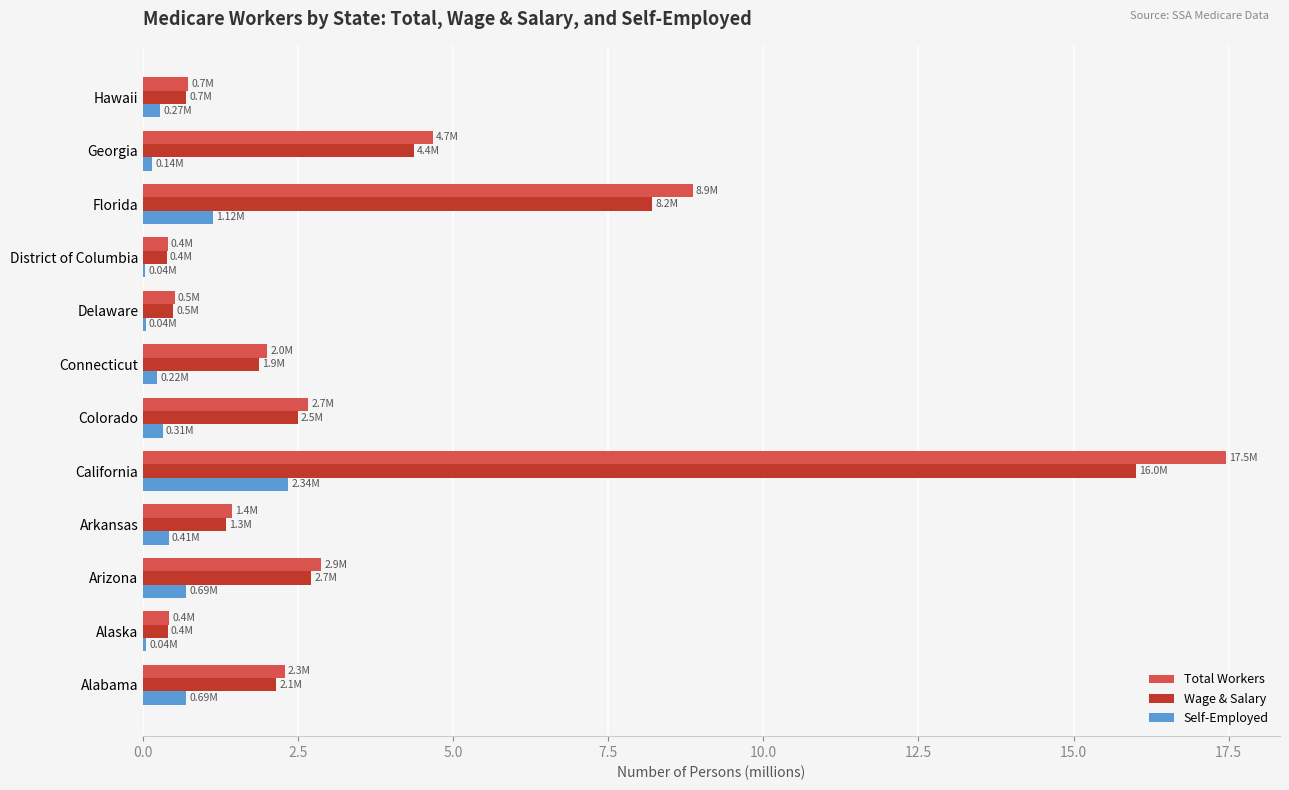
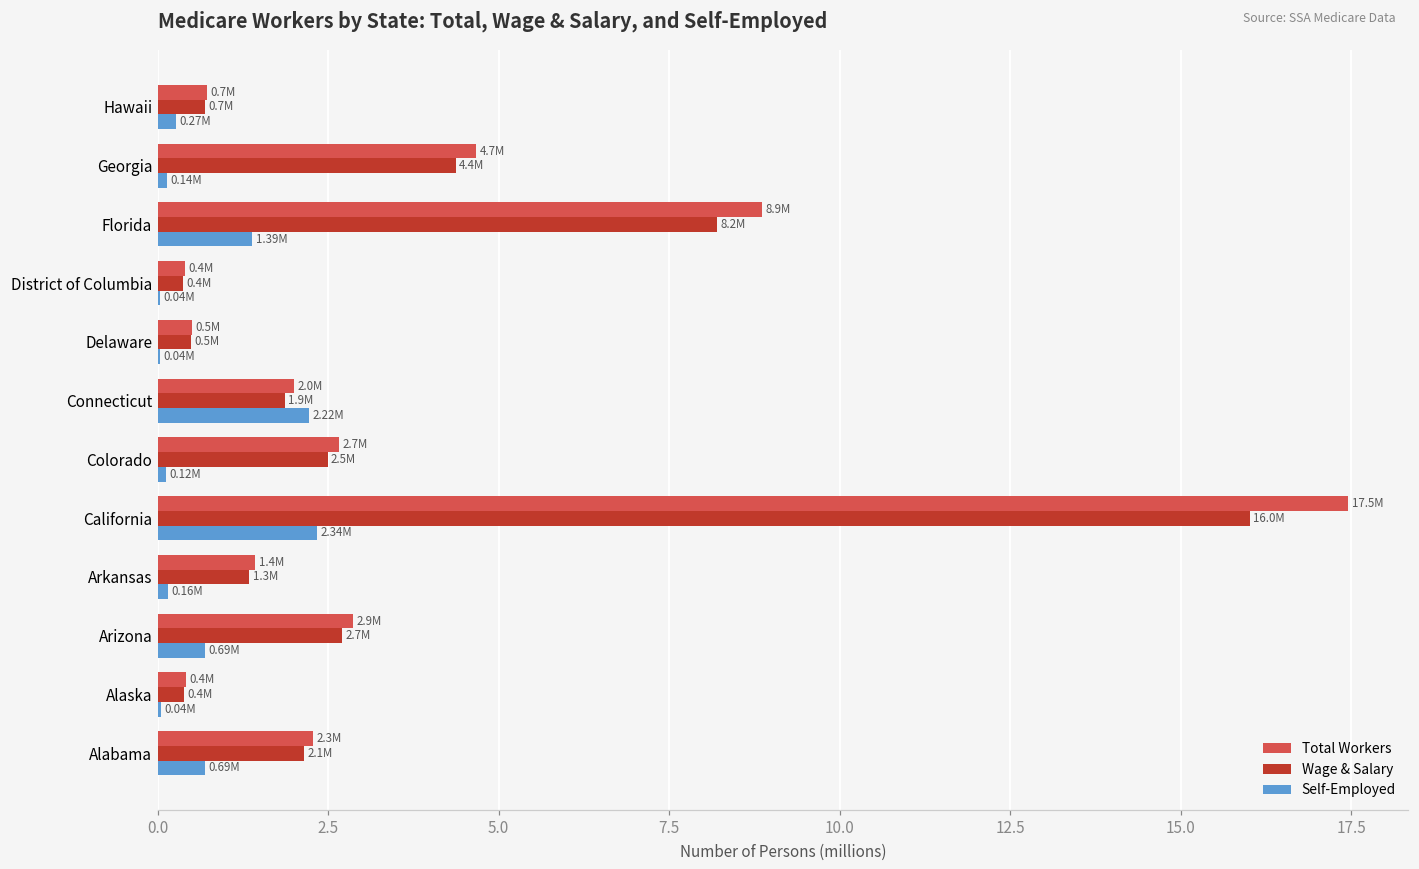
Self-Employed, Florida: 1.12M -> 1.39M
Self-Employed, Connecticut: 0.22M -> 2.22M
Self-Employed, Colorado: 0.31M -> 0.12M
Self-Employed, Arkansas: 0.41M -> 0.16M
